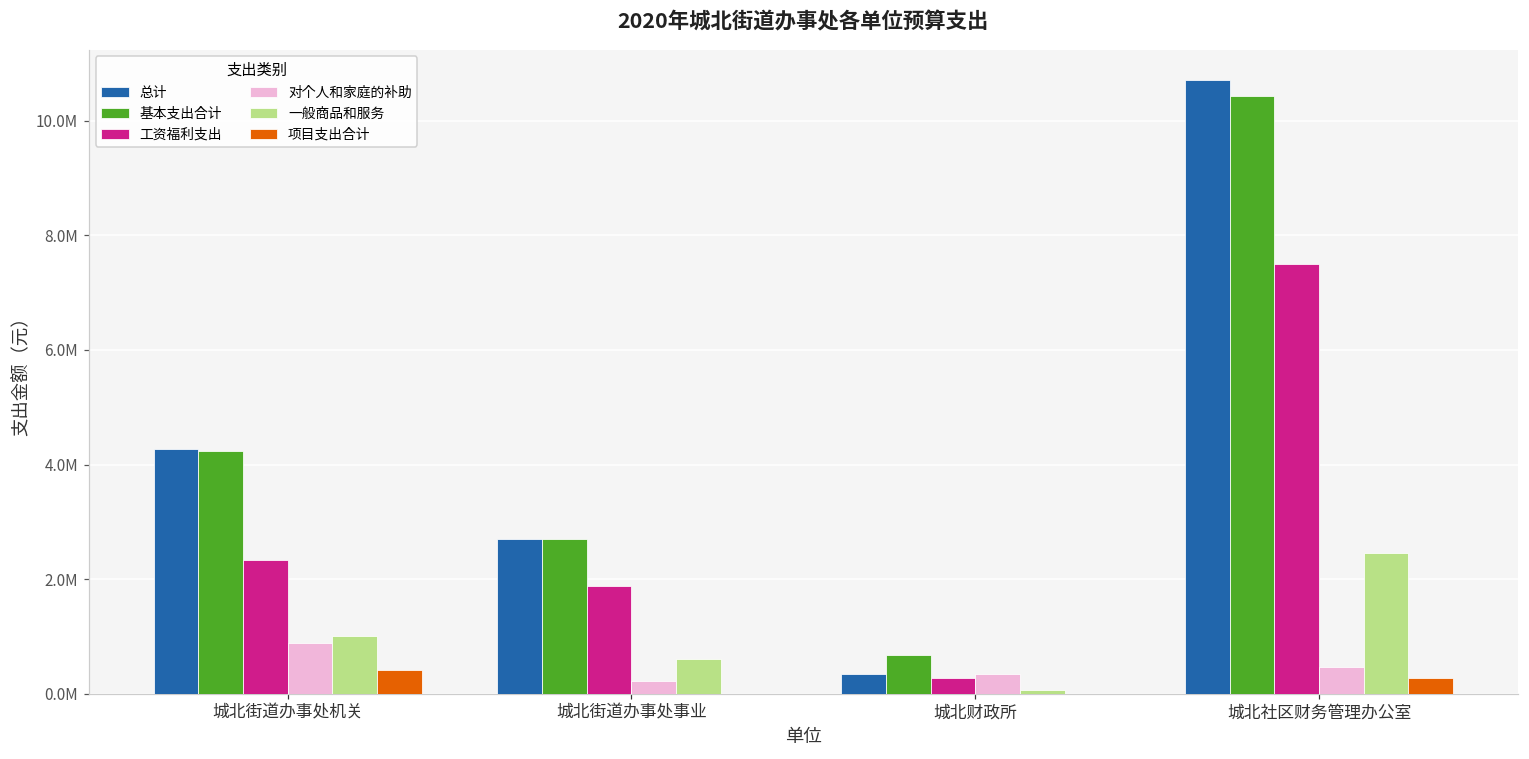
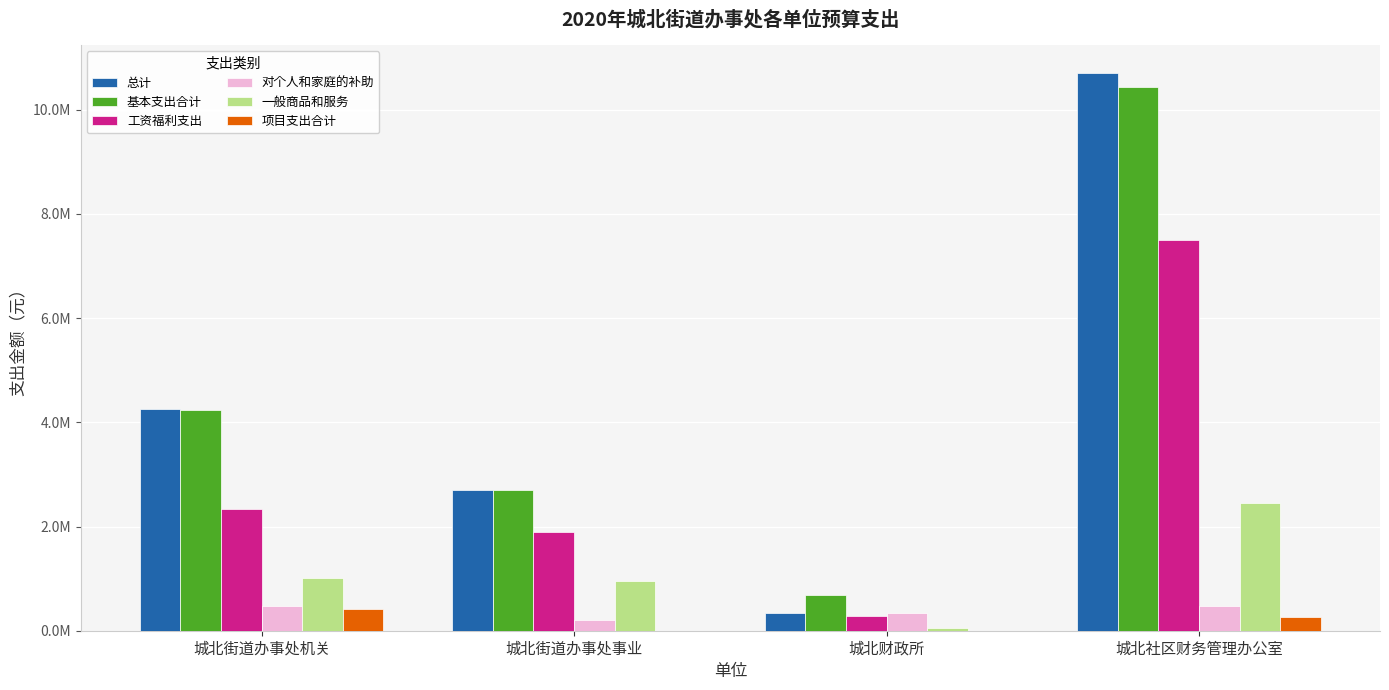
对个人和家庭的补助, 城北街道办事处机关: 900000 -> 500000
一般商品和服务, 城北街道办事处事业: 600000 -> 1000000
